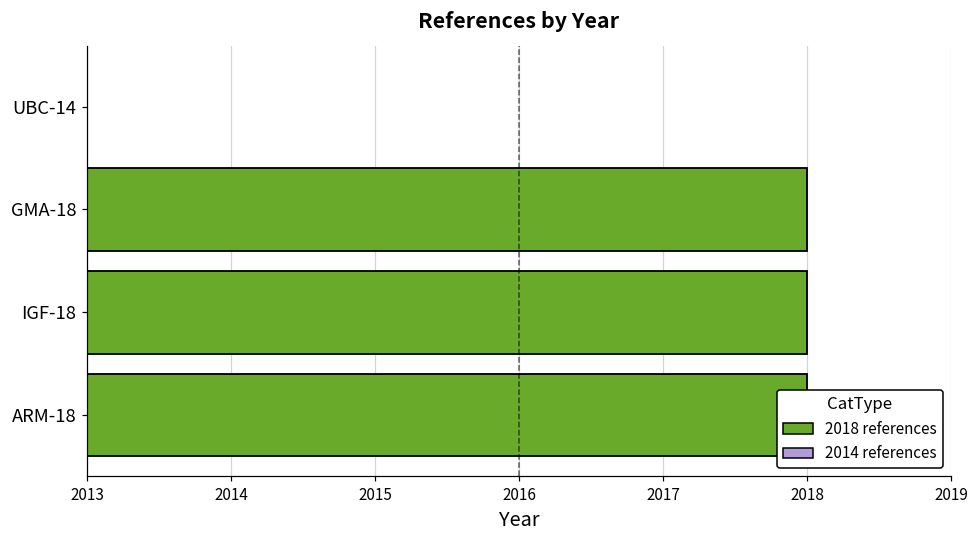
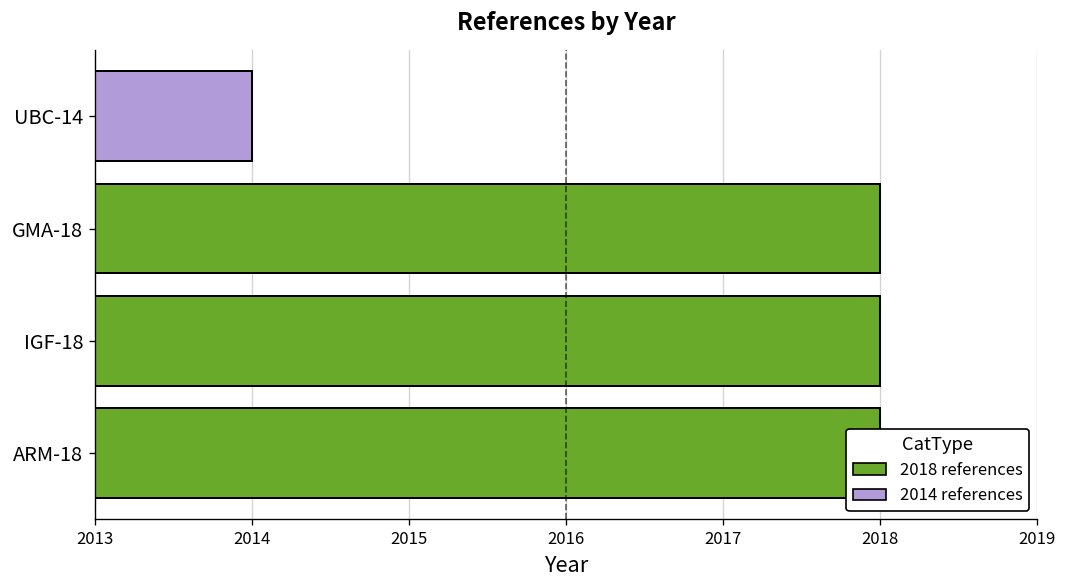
UBC-14: 2013 -> 2014
